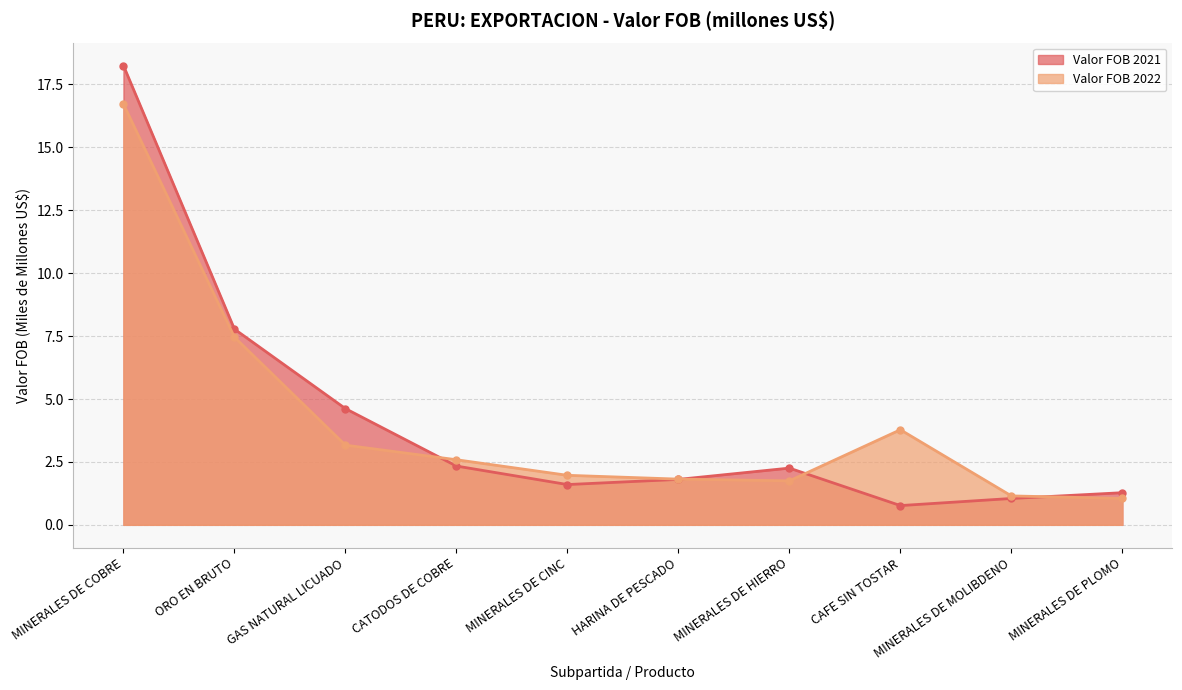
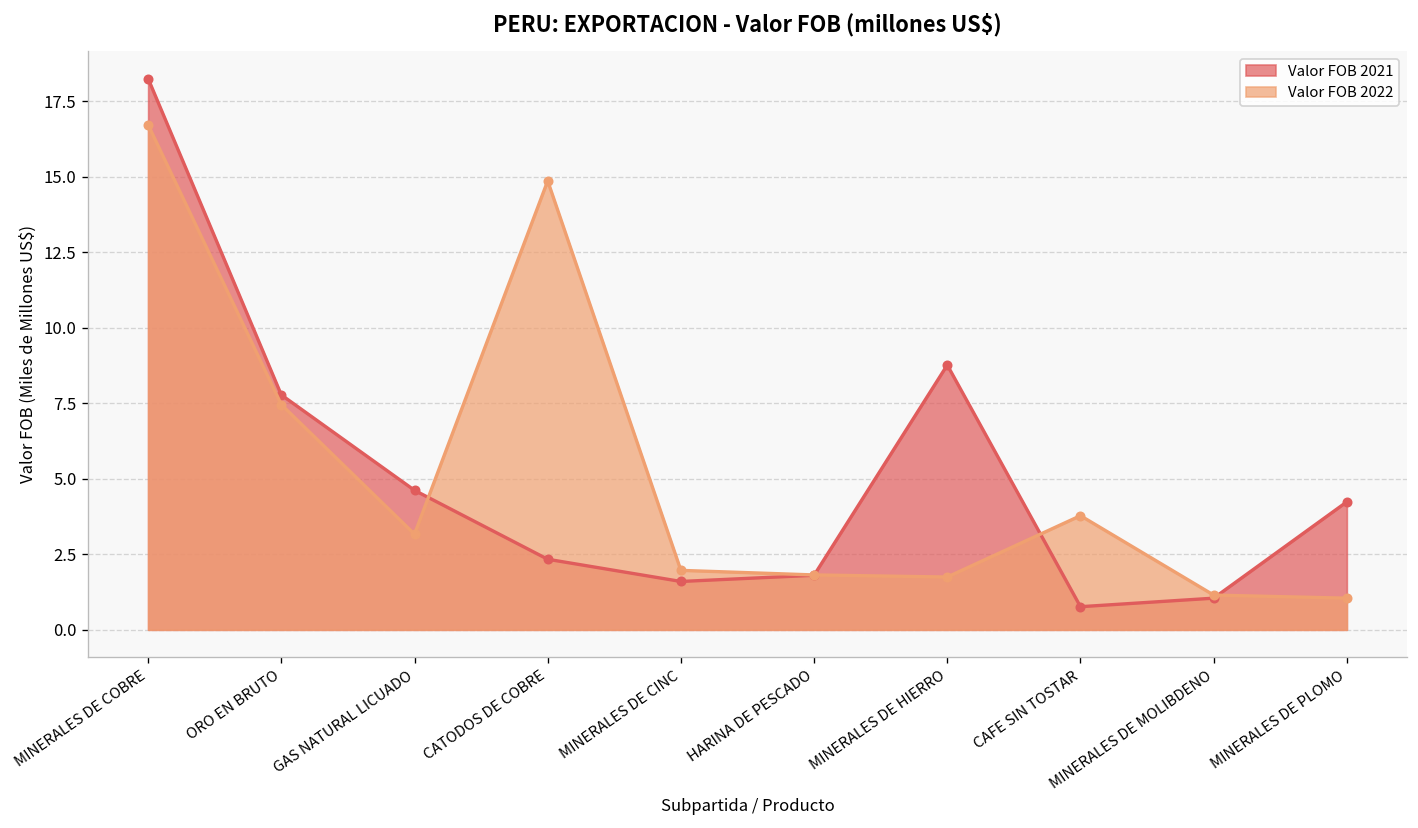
Valor FOB 2022, CATODOS DE COBRE: 2.6 -> 14.9
Valor FOB 2021, MINERALES DE HIERRO: 2.3 -> 8.8
Valor FOB 2021, MINERALES DE PLOMO: 1.3 -> 4.2
